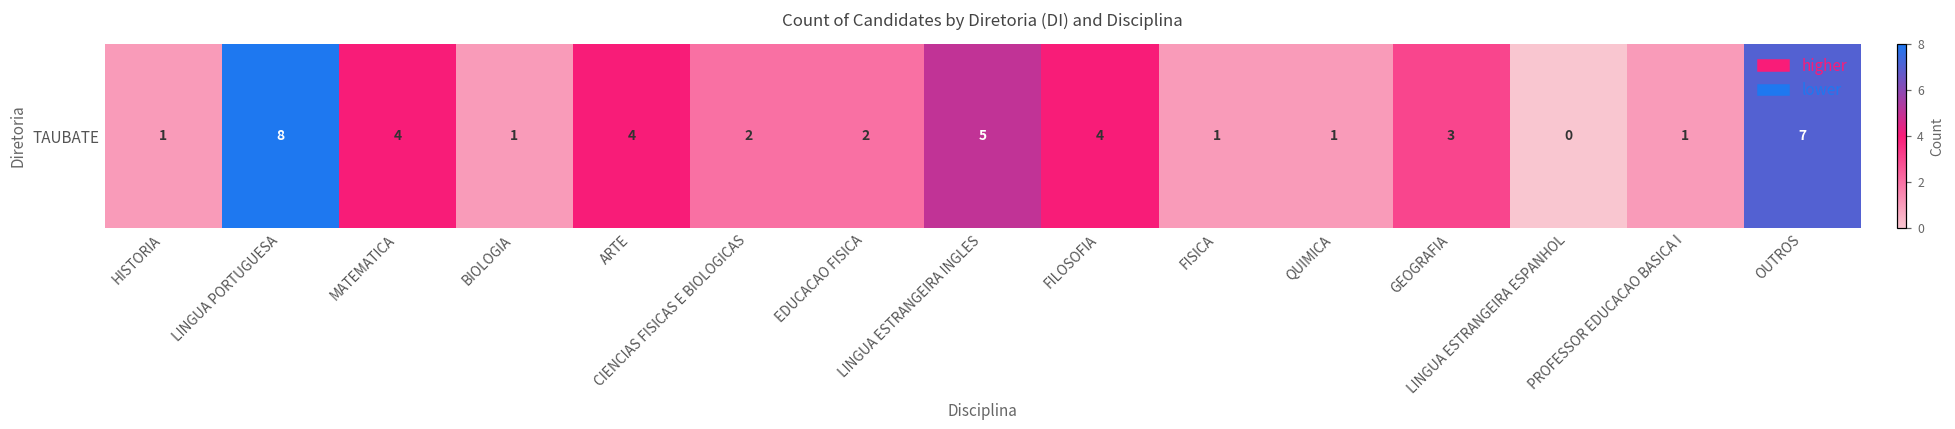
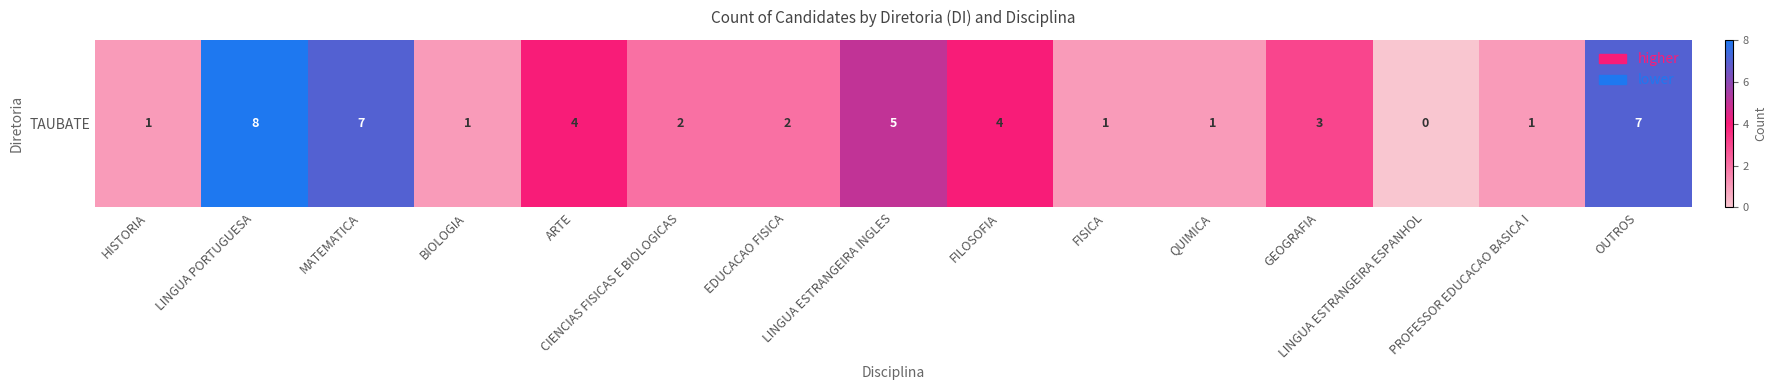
TAUBATE, MATEMATICA: 4 -> 7
